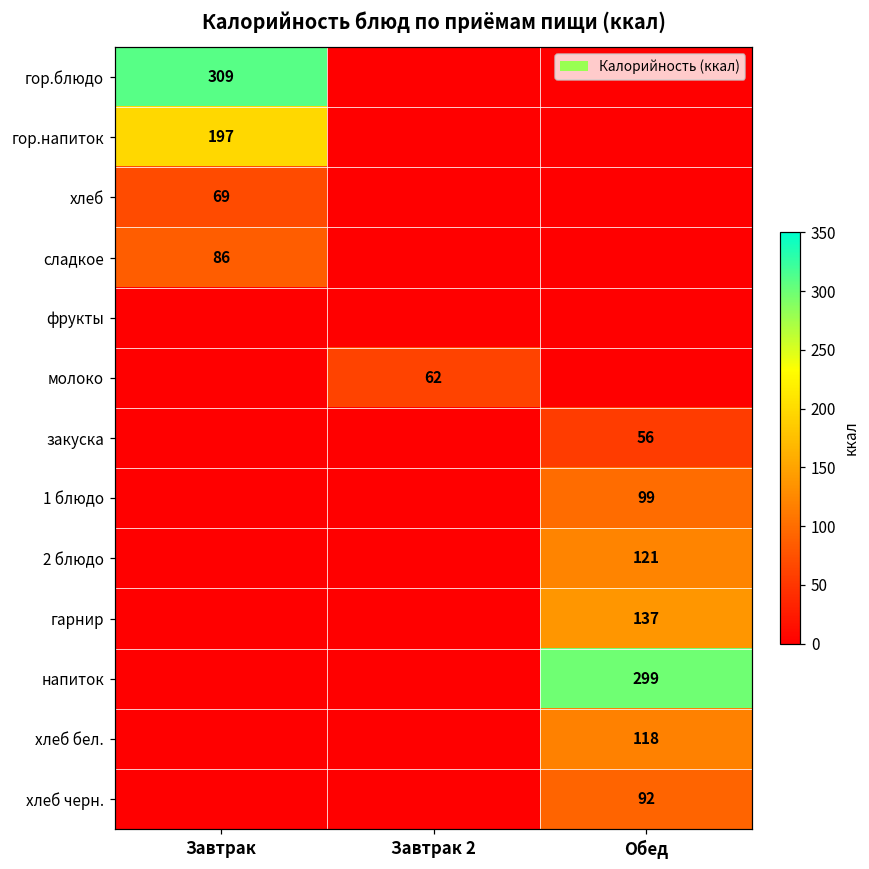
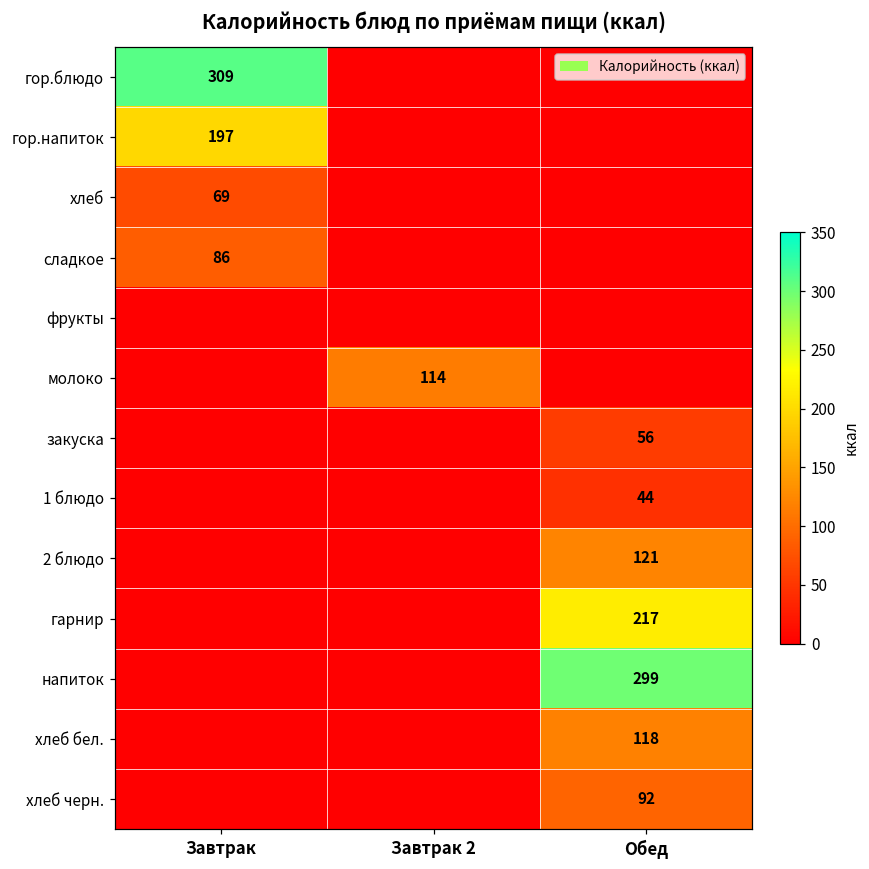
молоко, Завтрак 2: 62 -> 114
1 блюдо, Обед: 99 -> 44
гарнир, Обед: 137 -> 217
